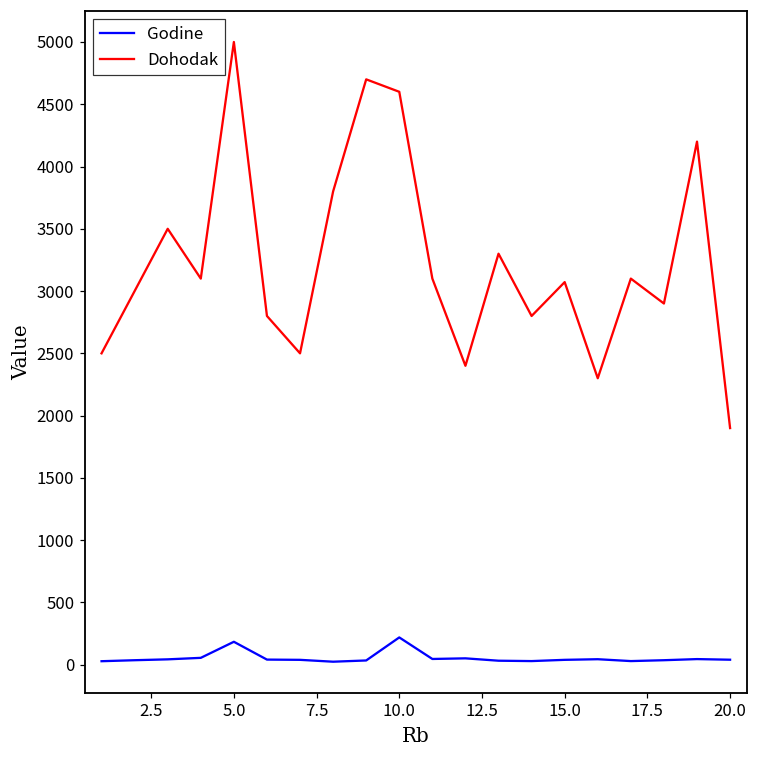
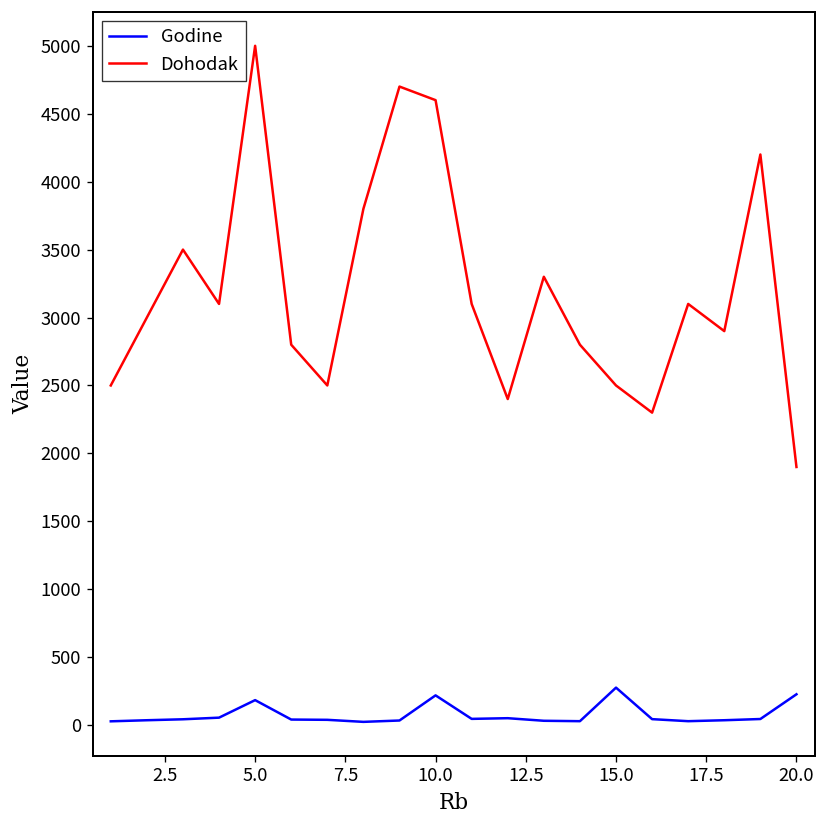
Godine, 15.0: 40 -> 280
Dohodak, 15.0: 3070 -> 2500
Godine, 20.0: 40 -> 230
